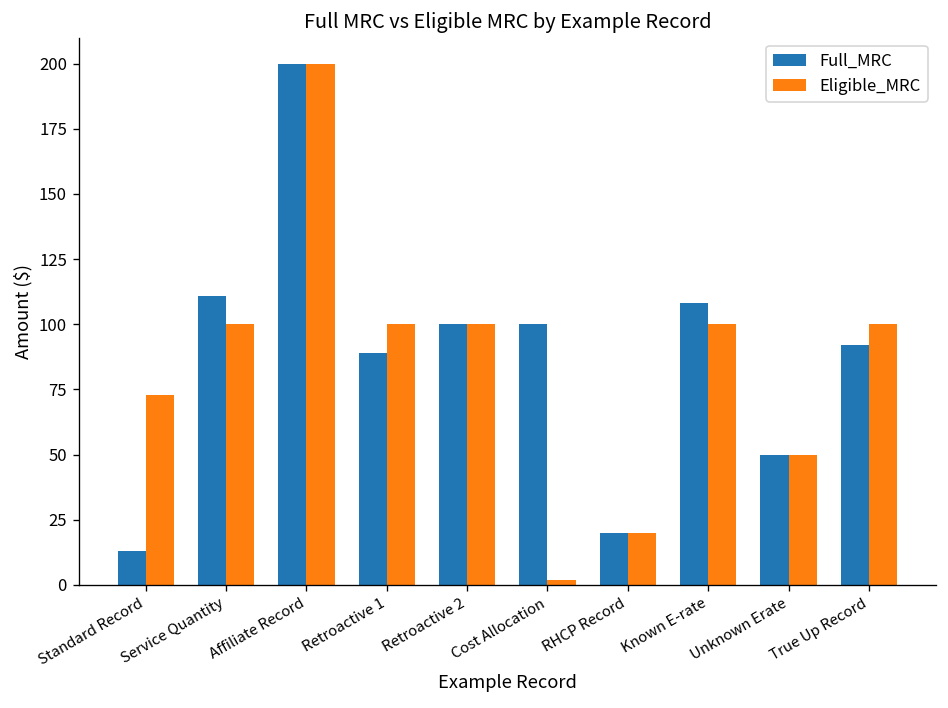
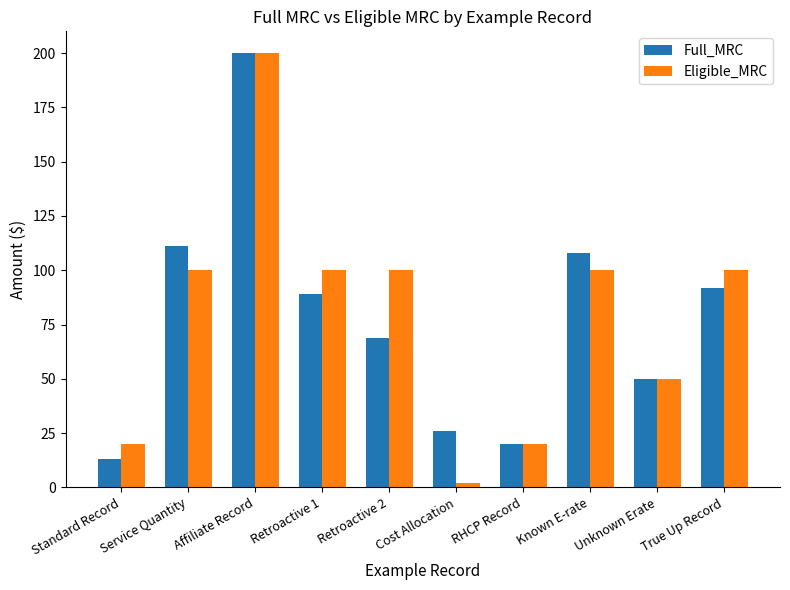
Eligible_MRC, Standard Record: 73 -> 20
Full_MRC, Retroactive 2: 100 -> 69
Full_MRC, Cost Allocation: 100 -> 26
